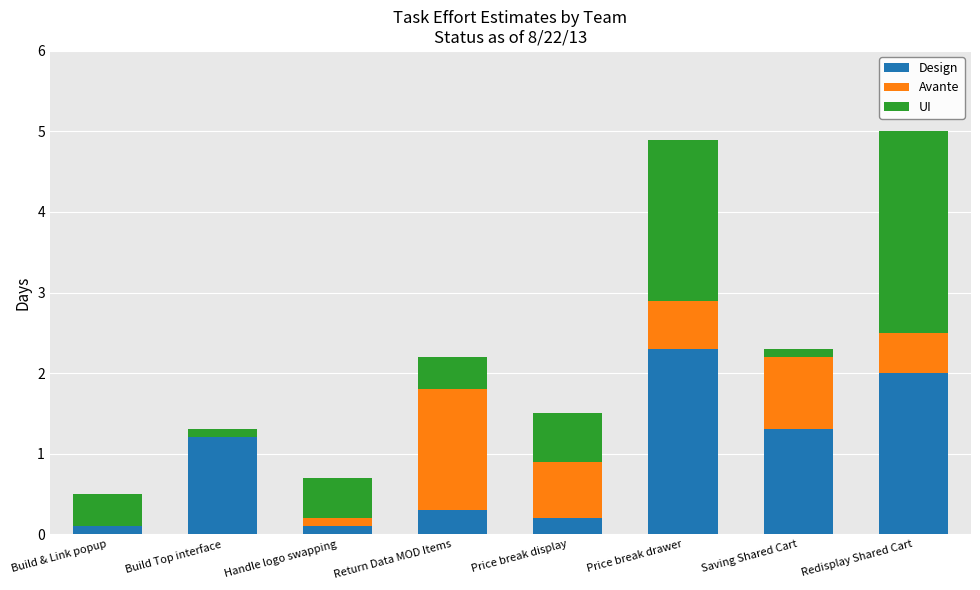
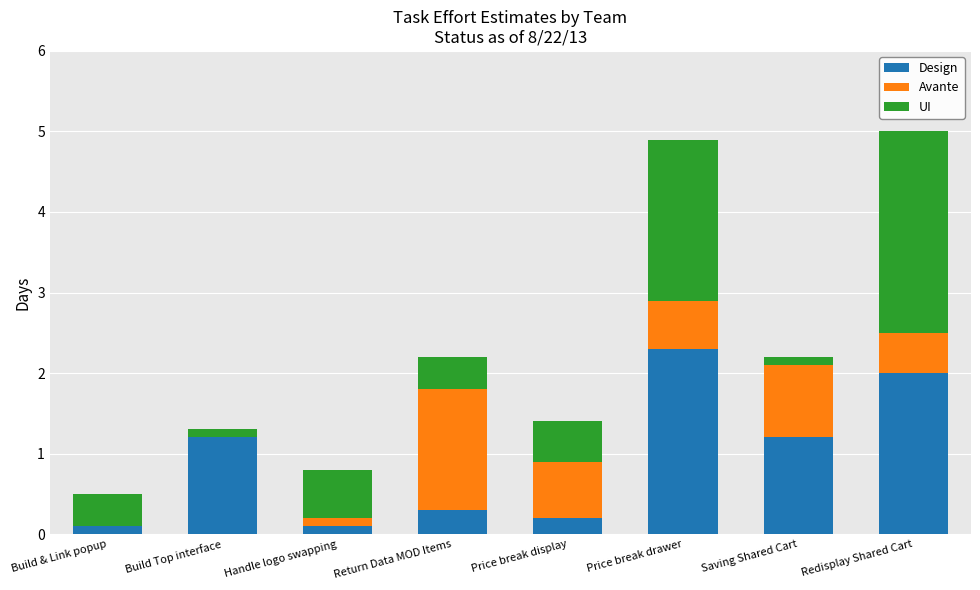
UI, Handle logo swapping: 0.5 -> 0.6
UI, Price break display: 0.6 -> 0.5
Design, Saving Shared Cart: 1.3 -> 1.2
